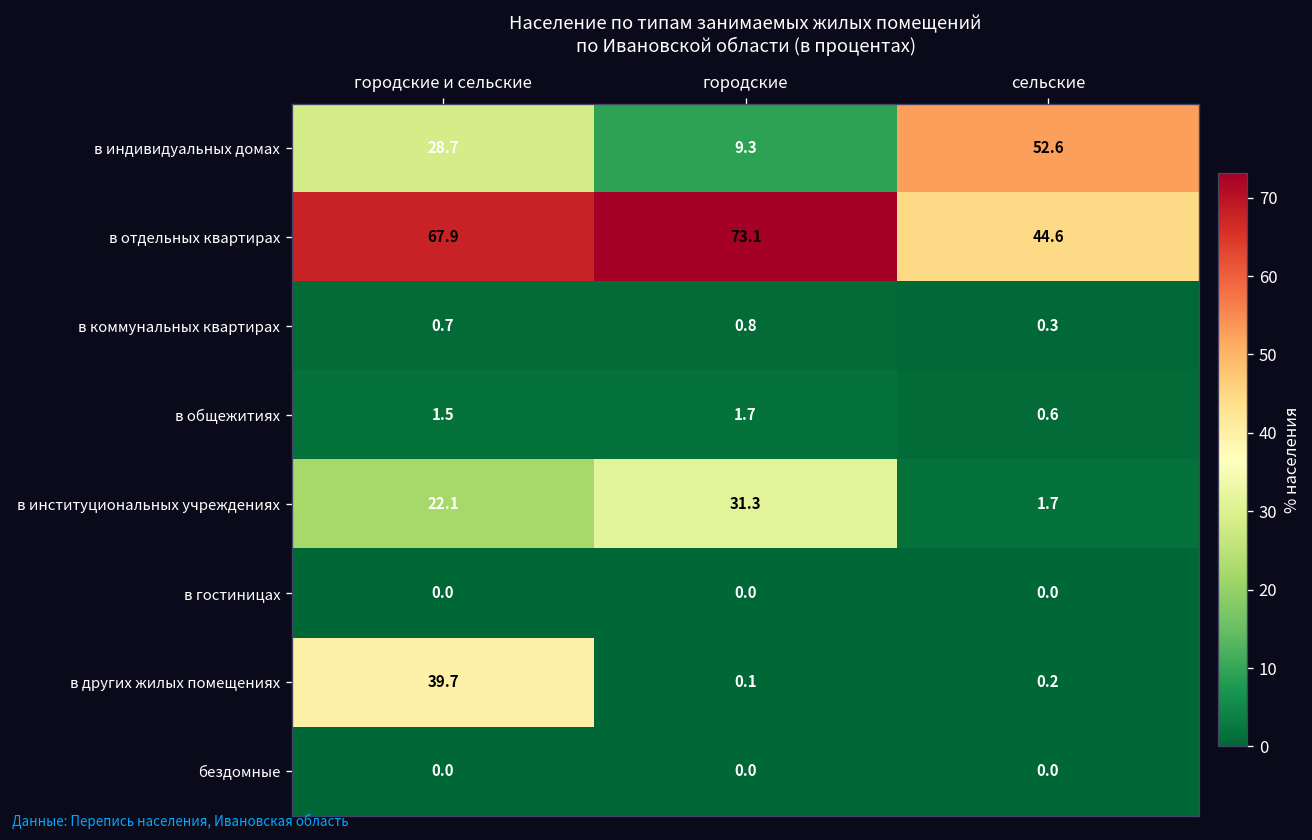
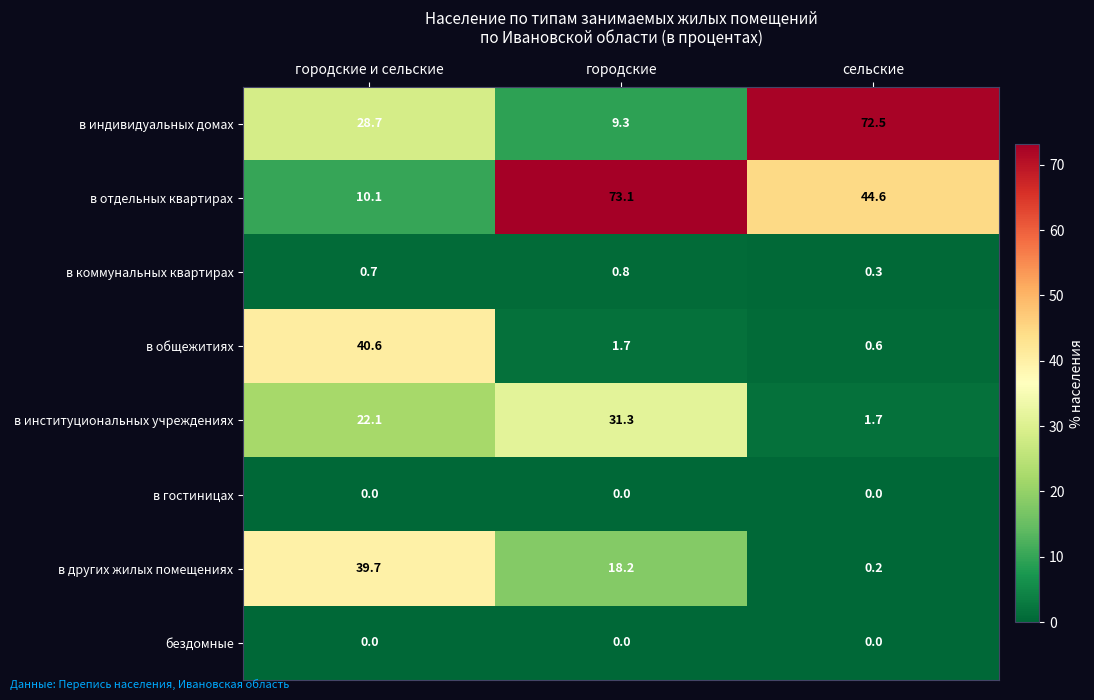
в индивидуальных домах, сельские: 52.6 -> 72.5
в отдельных квартирах, городские и сельские: 67.9 -> 10.1
в общежитиях, городские и сельские: 1.5 -> 40.6
в других жилых помещениях, городские: 0.1 -> 18.2
